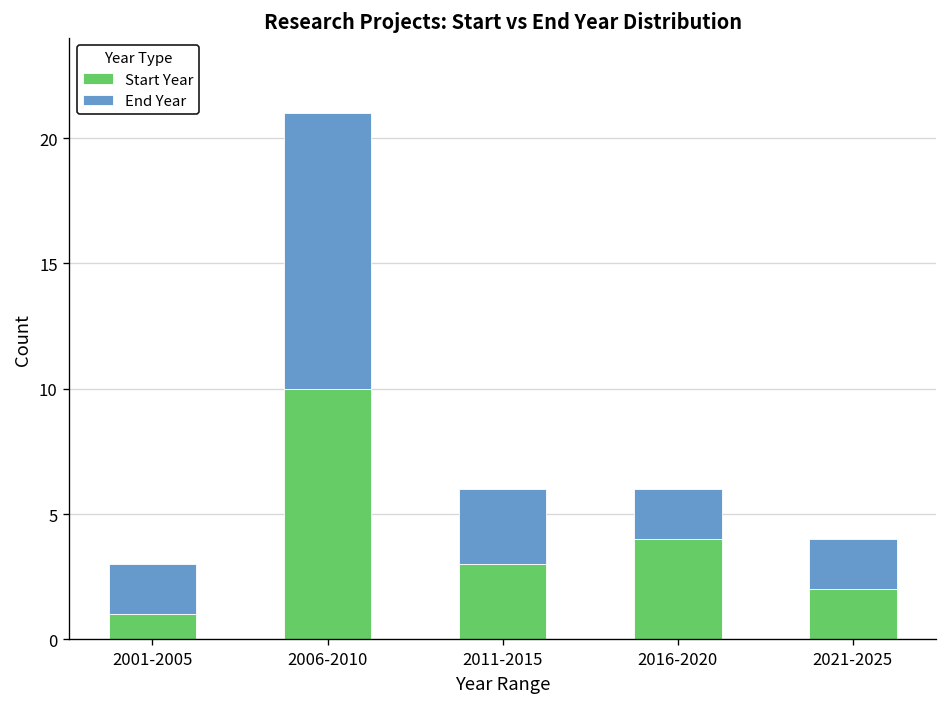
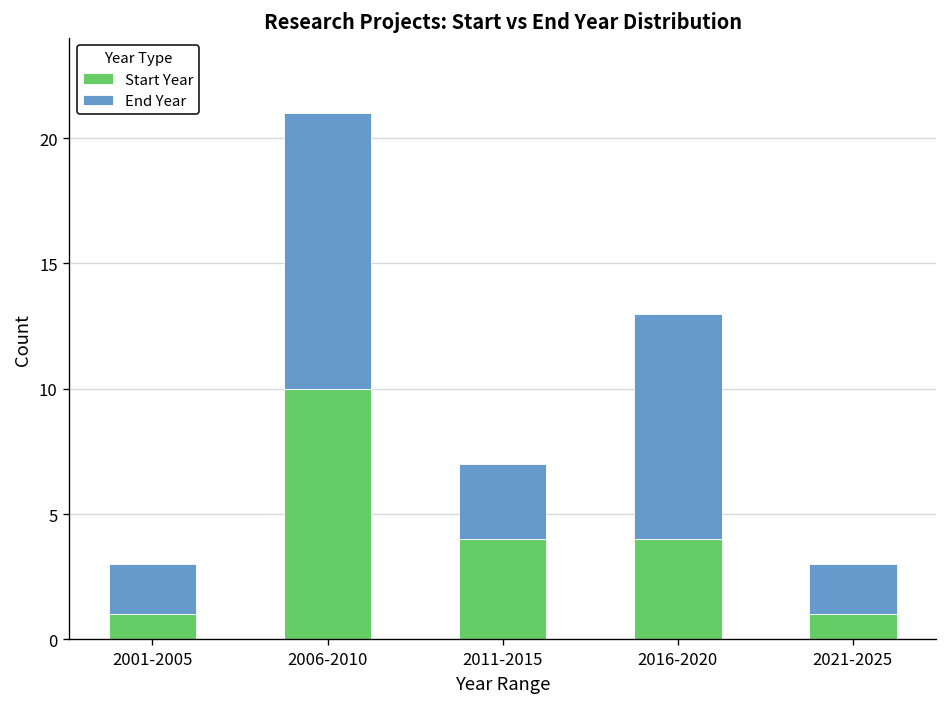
Start Year, 2011-2015: 3 -> 4
End Year, 2016-2020: 2 -> 9
Start Year, 2021-2025: 2 -> 1
